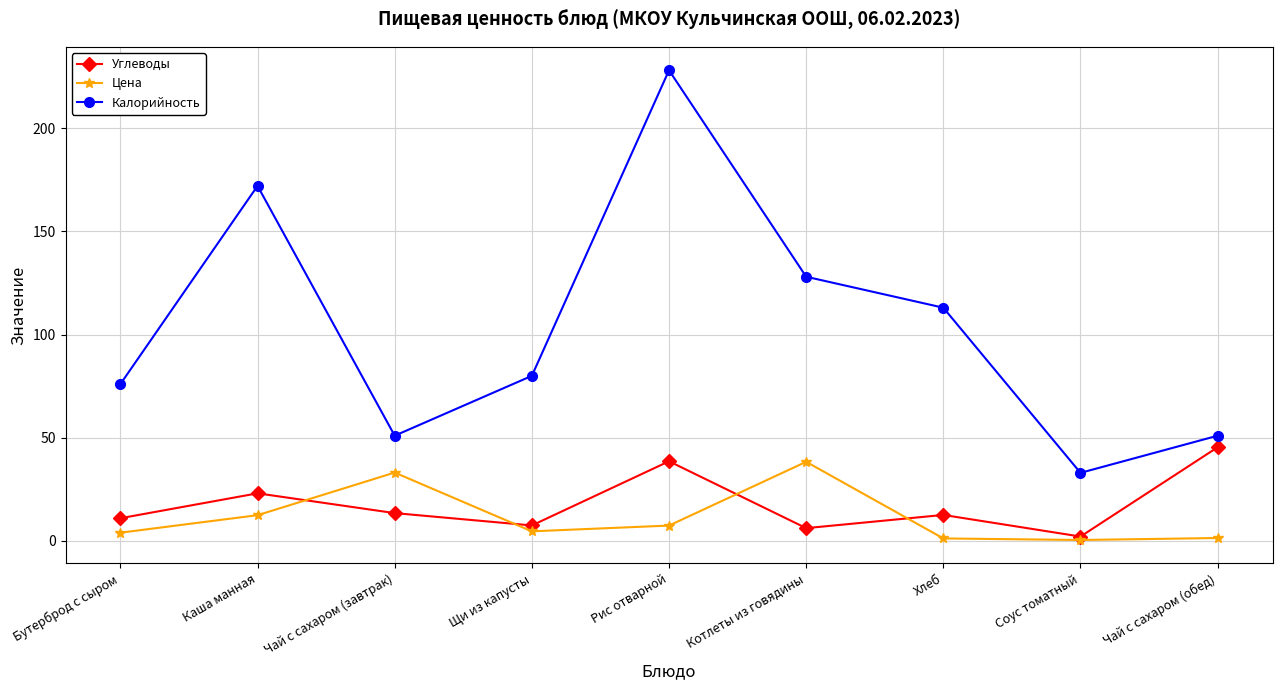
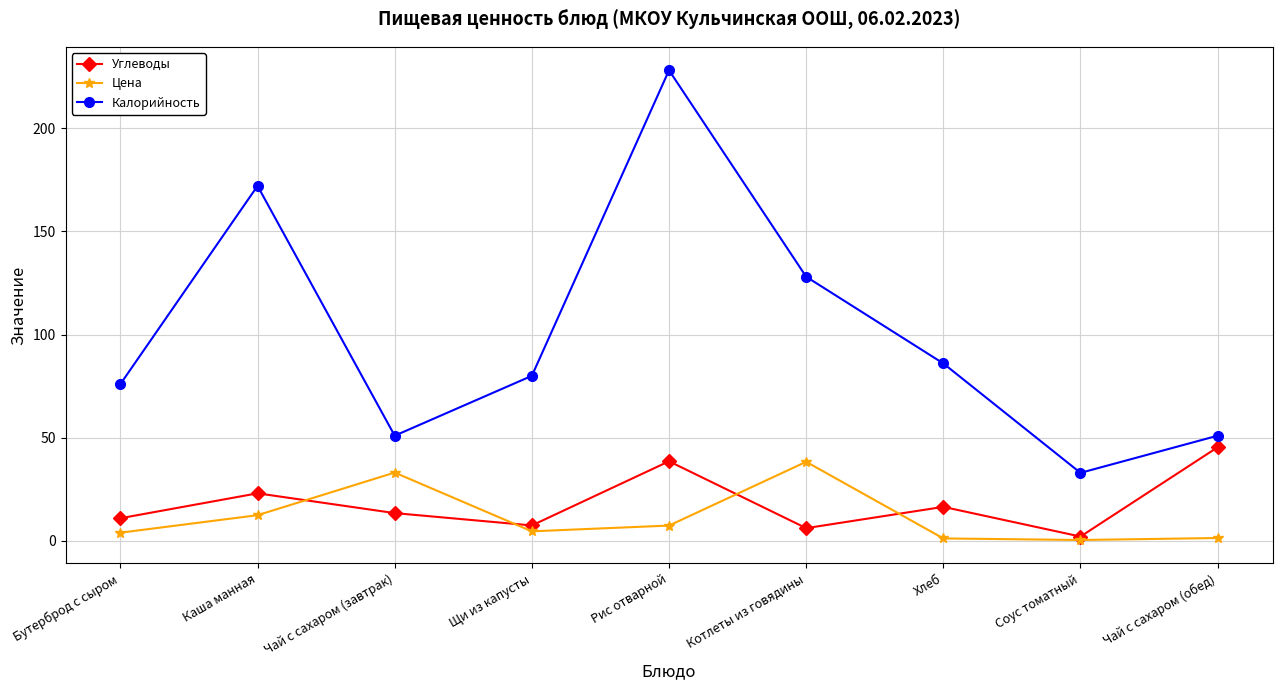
Углеводы, Хлеб: 13 -> 17
Калорийность, Хлеб: 113 -> 86
